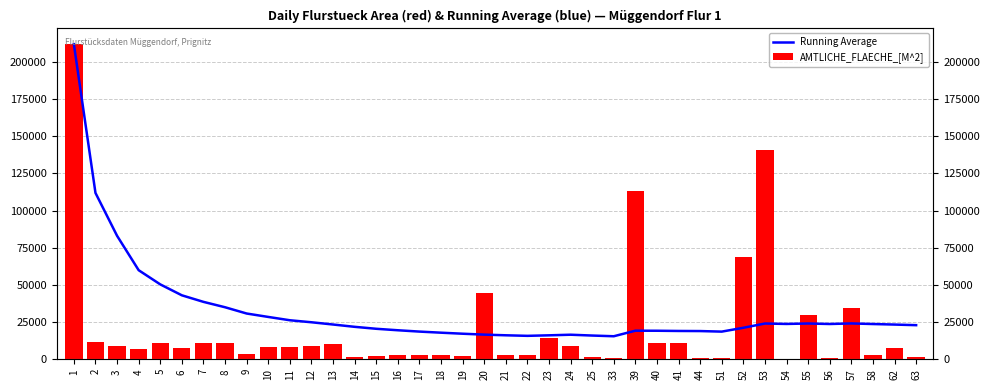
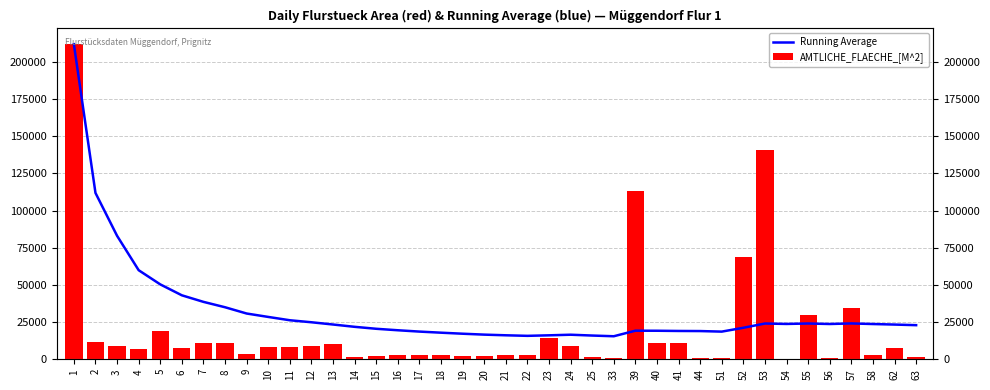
AMTLICHE_FLAECHE_[M^2], 5: 11000 -> 19000
AMTLICHE_FLAECHE_[M^2], 20: 45000 -> 2000
